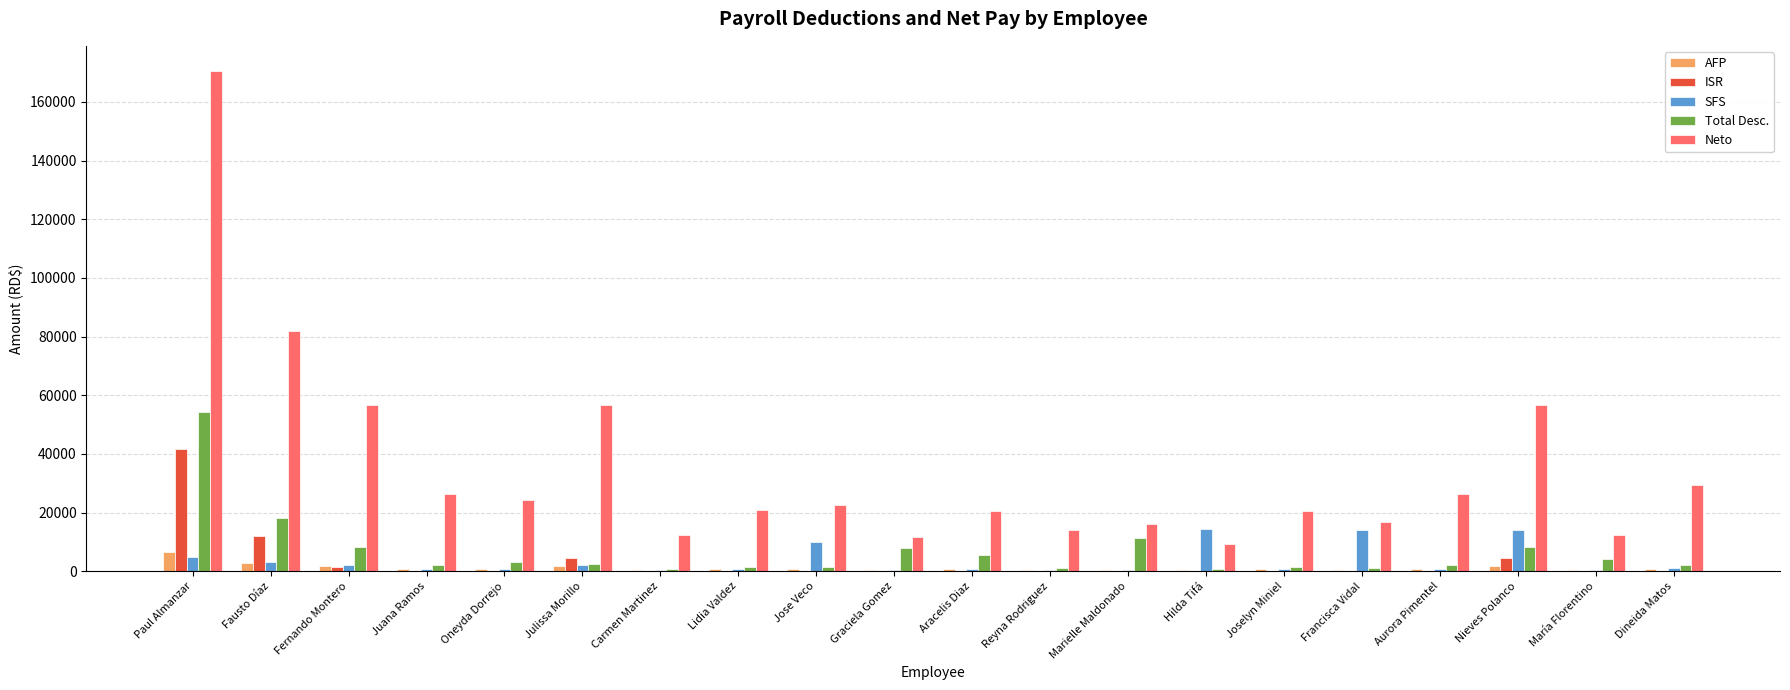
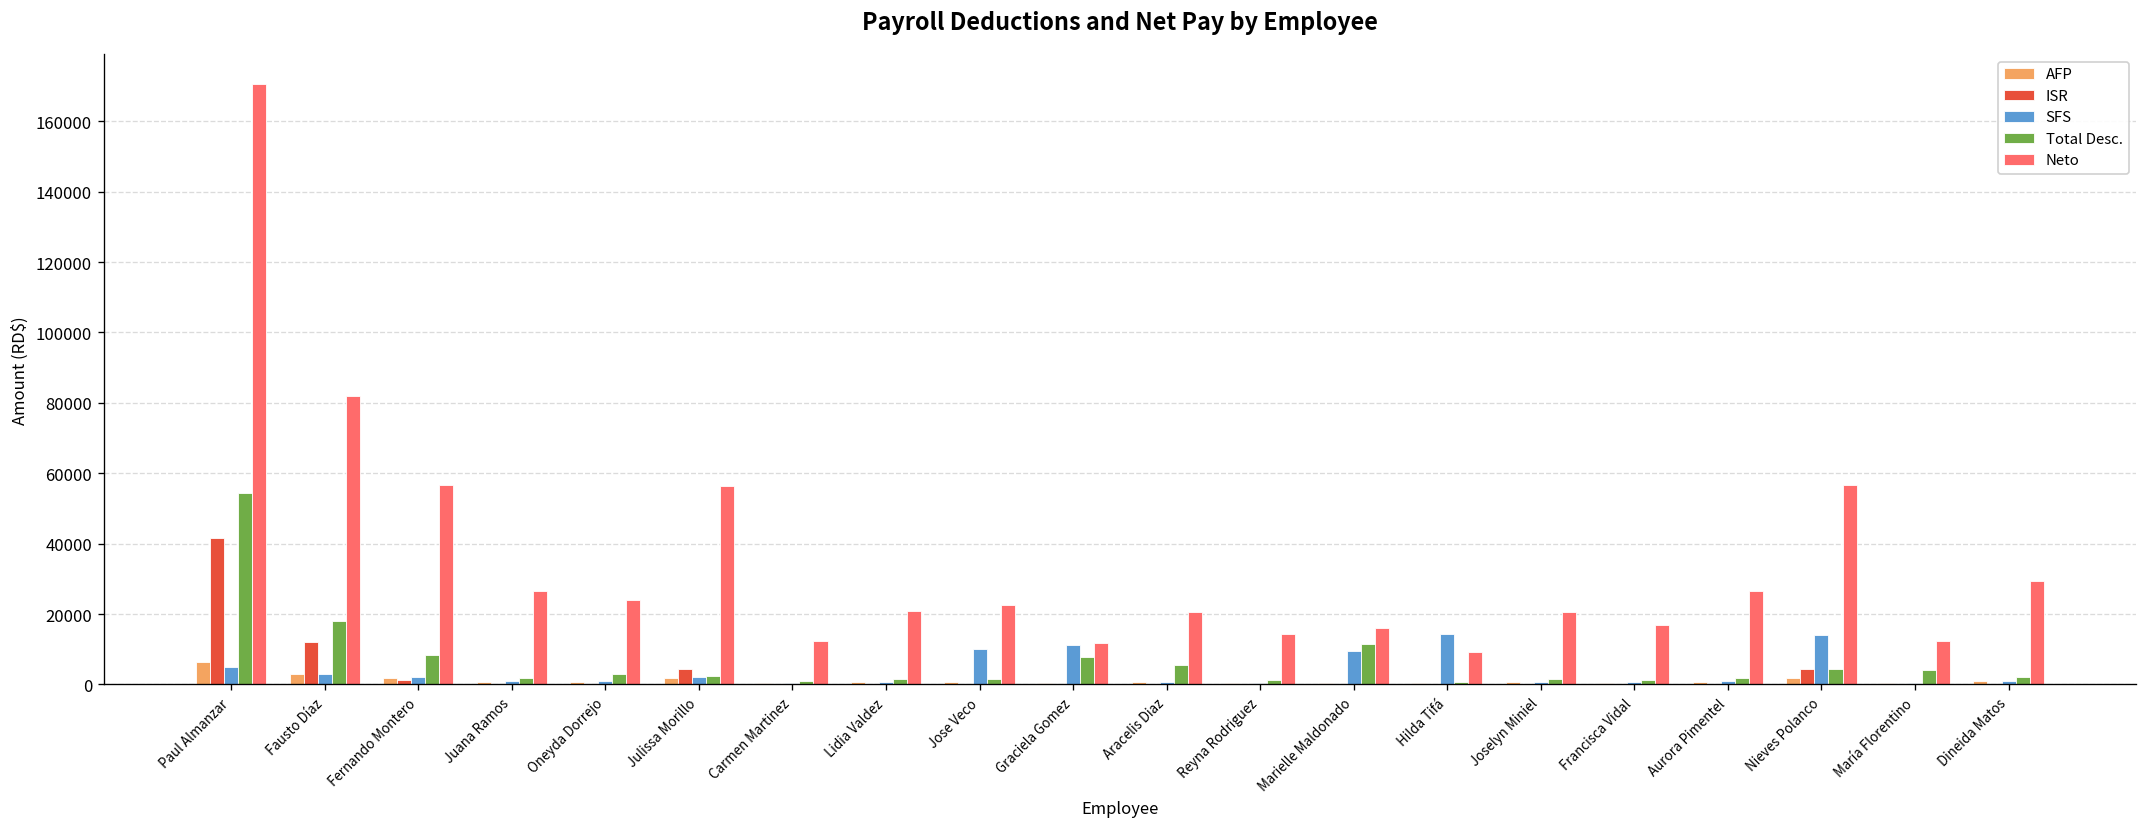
SFS, Graciela Gomez: 0 -> 11000
SFS, Marielle Maldonado: 1000 -> 9000
SFS, Francisca Vidal: 14000 -> 1000
Total Desc., Nieves Polanco: 8000 -> 5000
